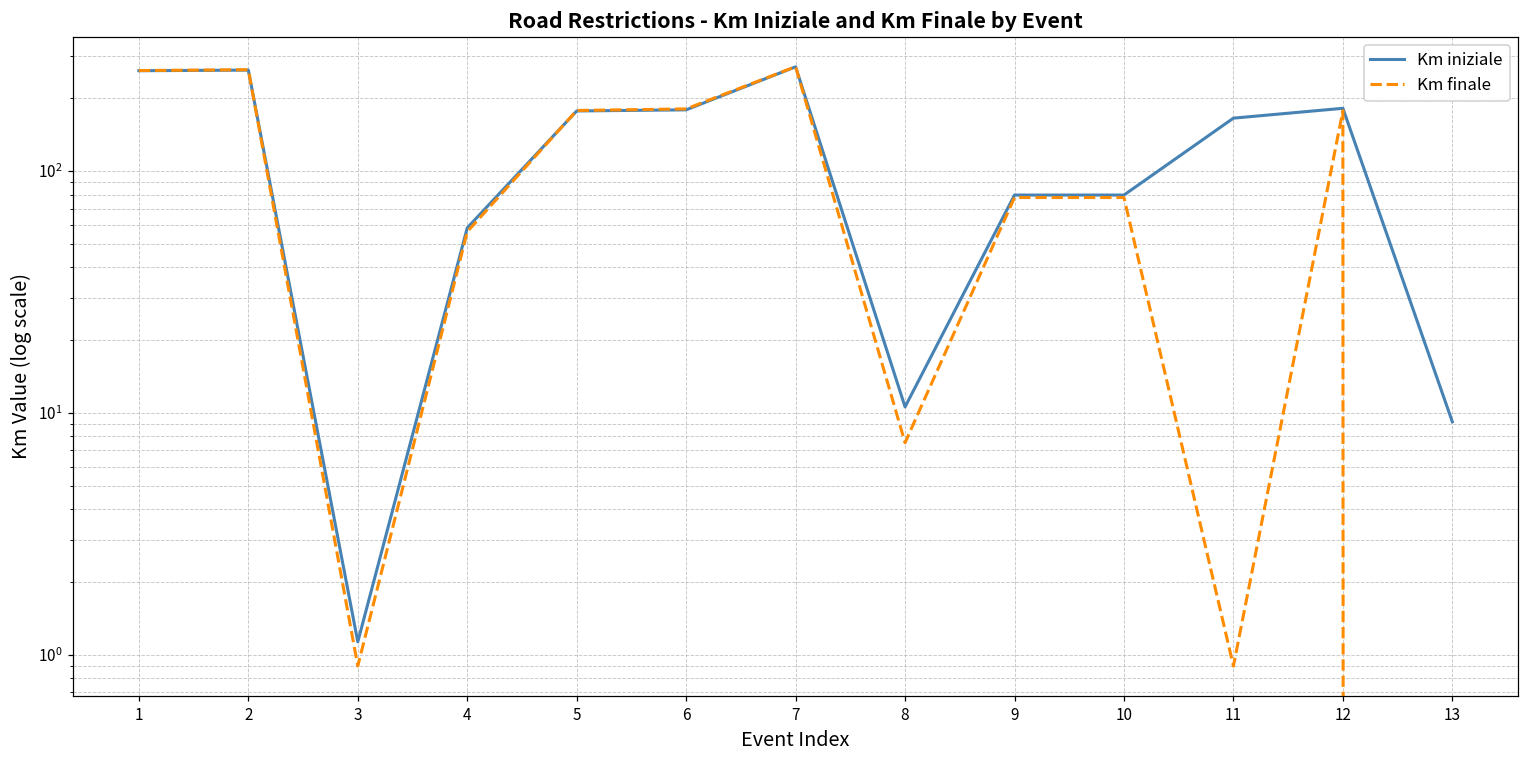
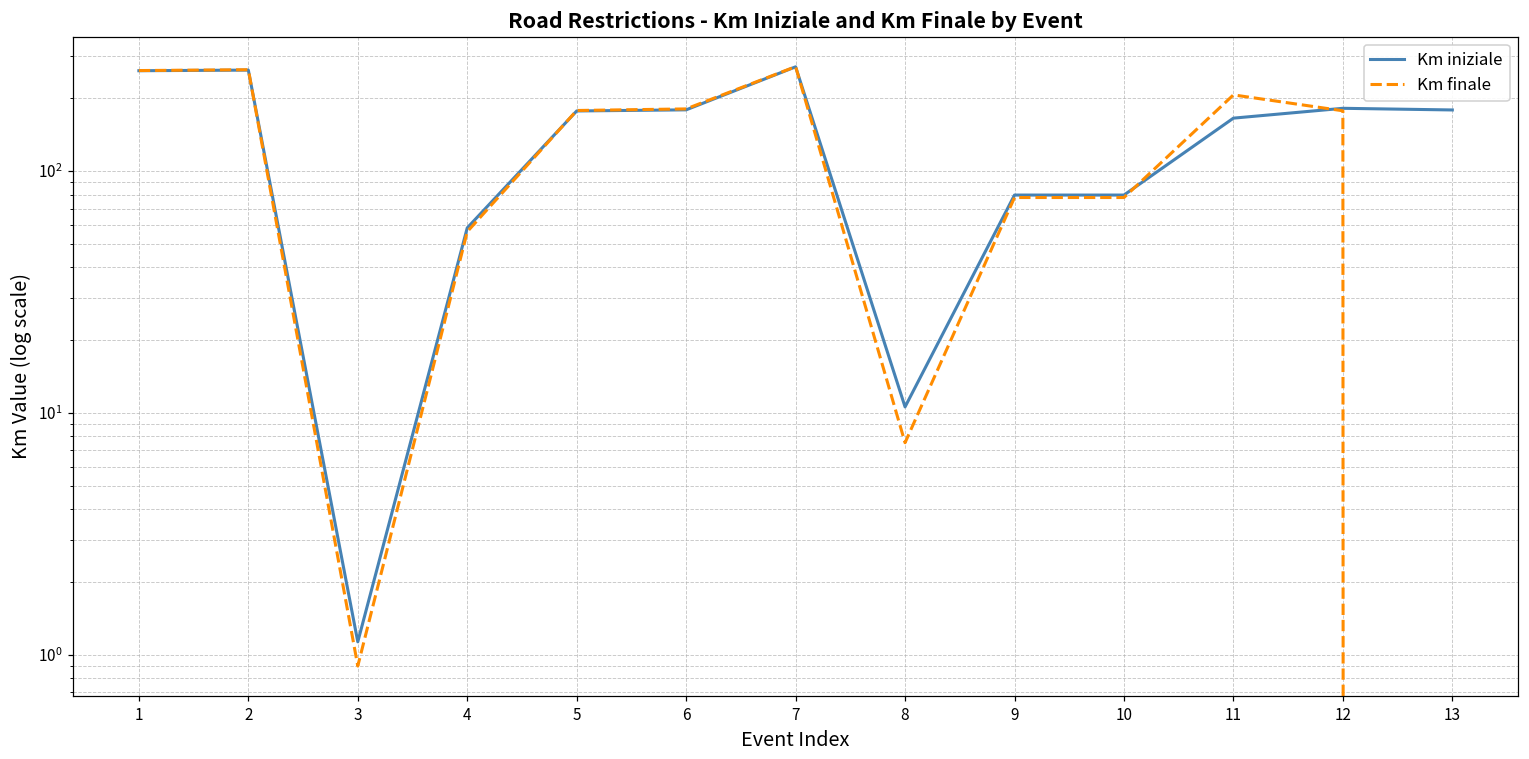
Km finale, 11: 0.9 -> 210
Km iniziale, 13: 9.2 -> 180
